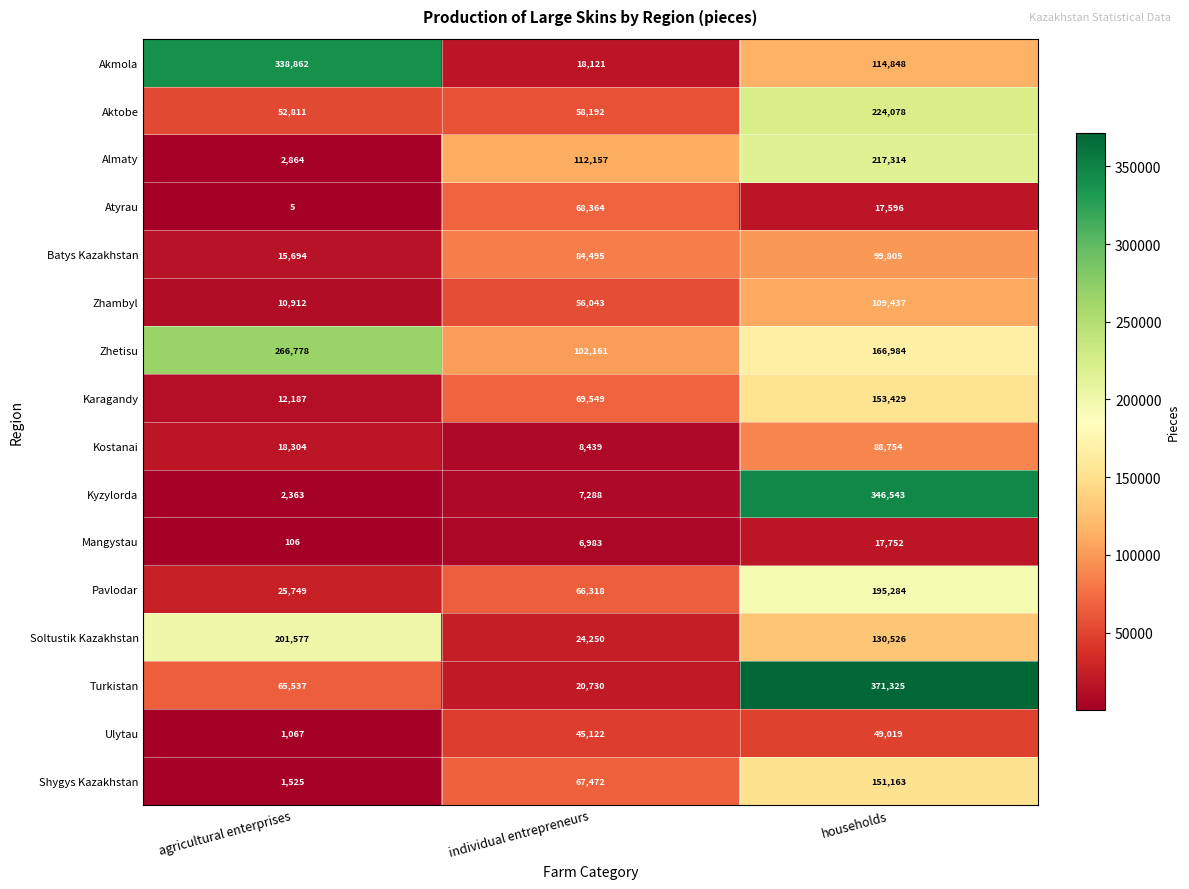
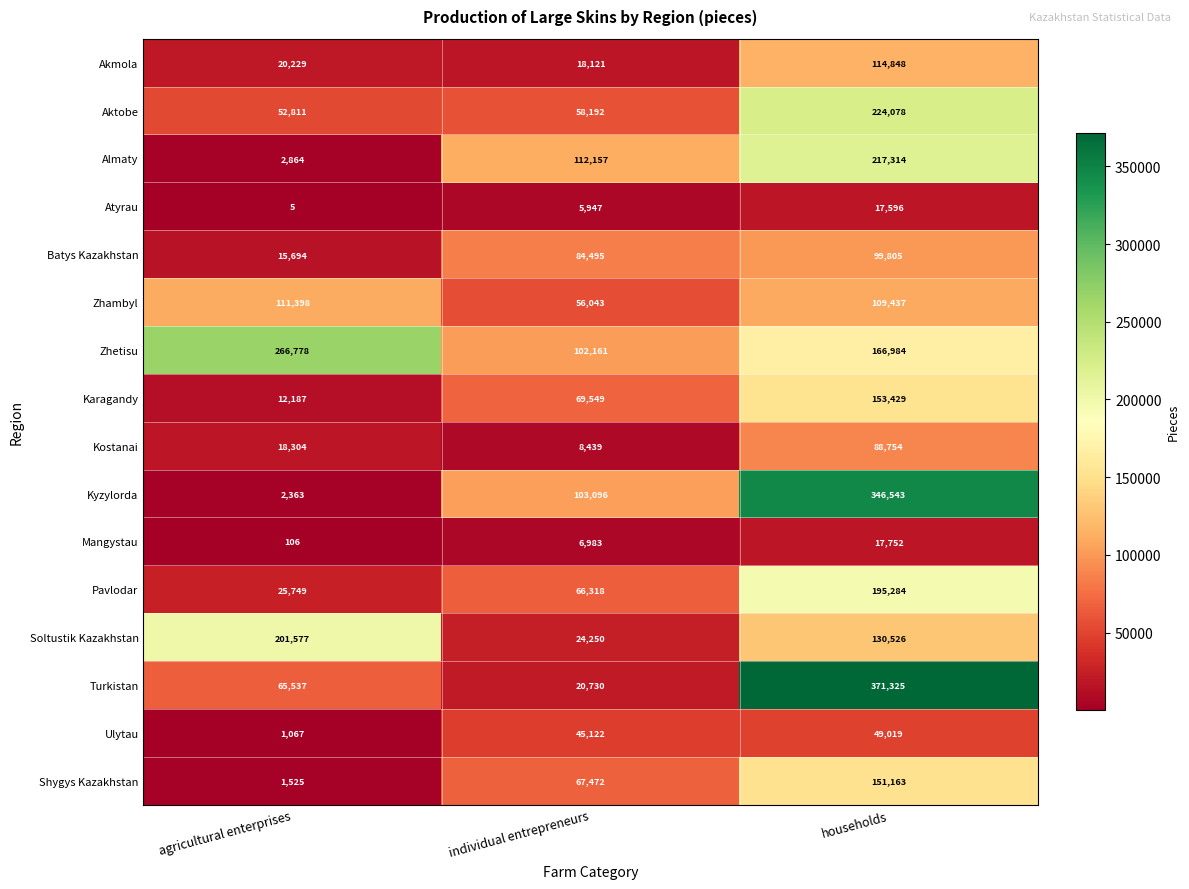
Akmola, agricultural enterprises: 338,862 -> 20,229
Atyrau, individual entrepreneurs: 68,364 -> 5,947
Zhambyl, agricultural enterprises: 10,912 -> 111,398
Kyzylorda, individual entrepreneurs: 7,288 -> 103,096
